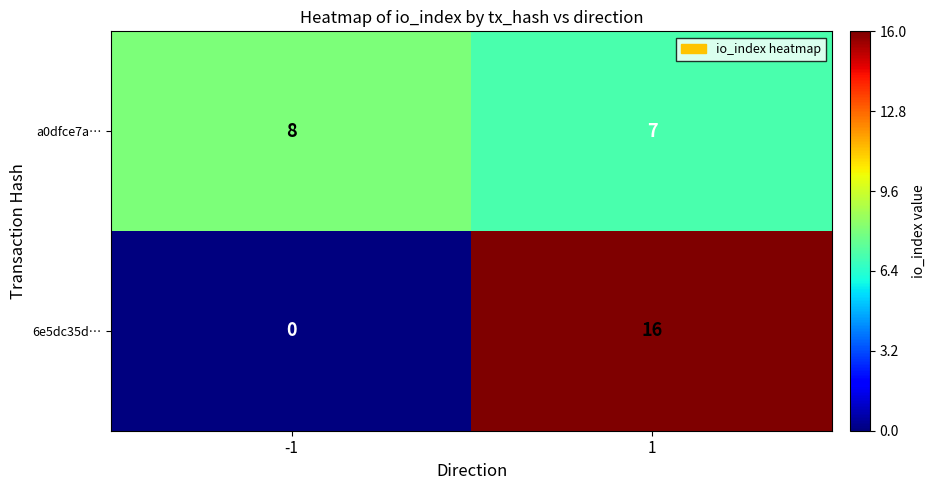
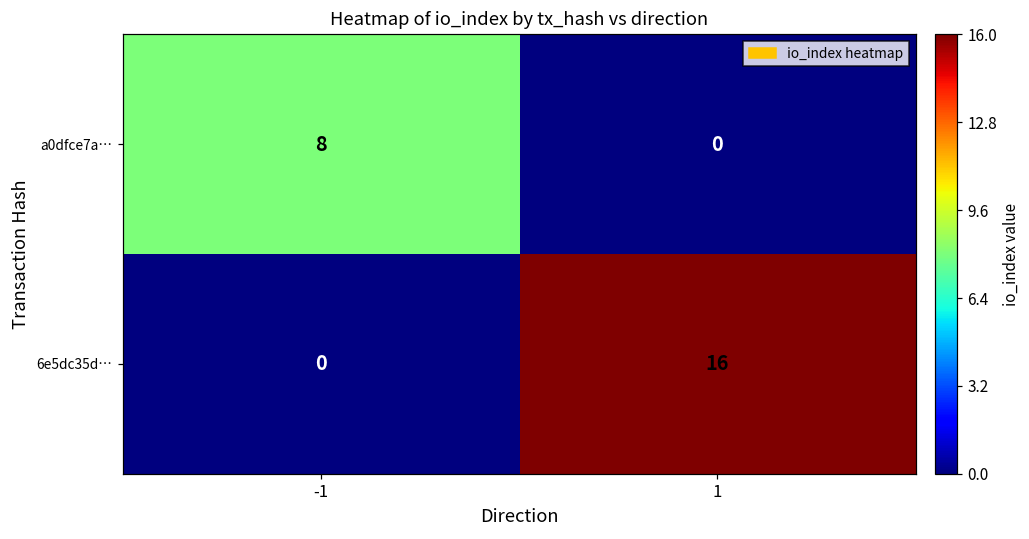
a0dfce7a…, 1: 7 -> 0
